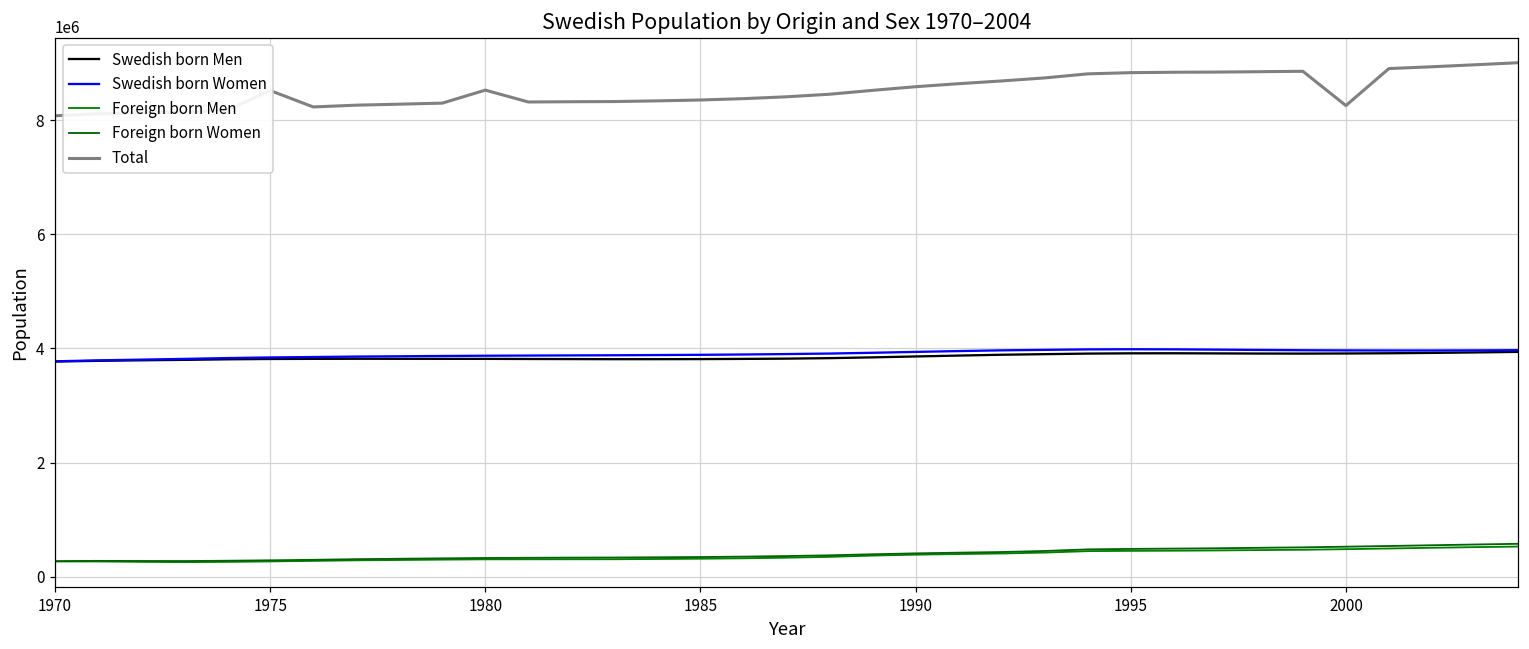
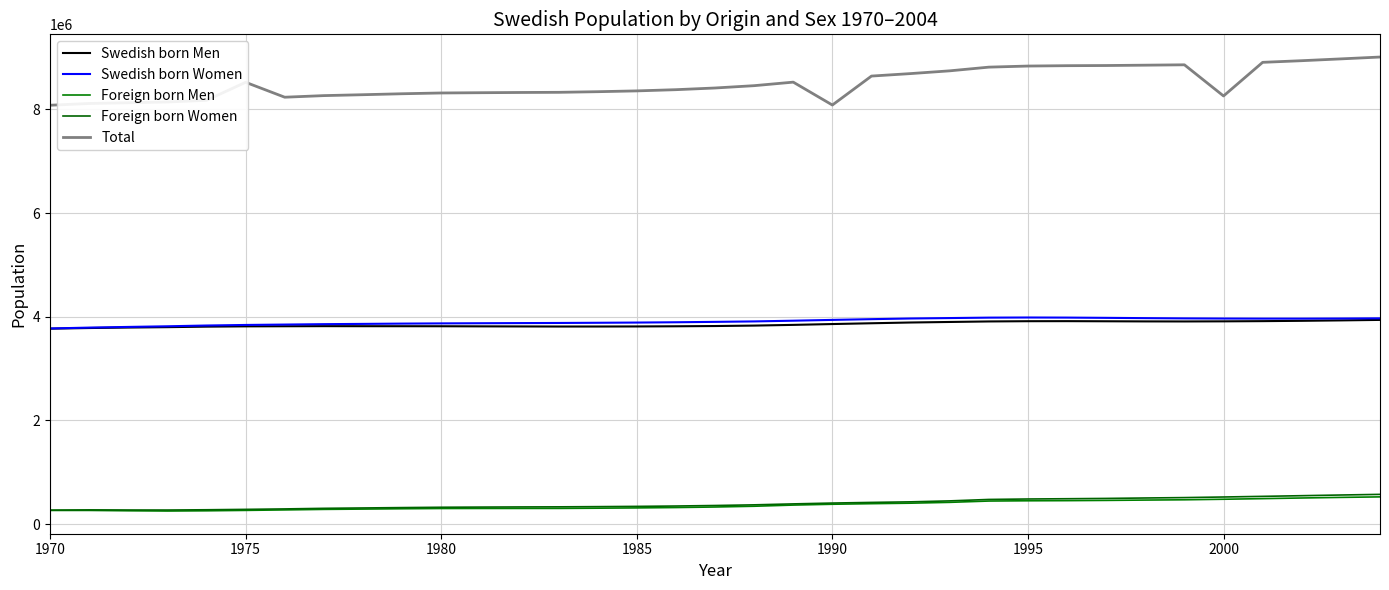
Total, 1980: 8500000 -> 8300000
Total, 1990: 8600000 -> 8100000
